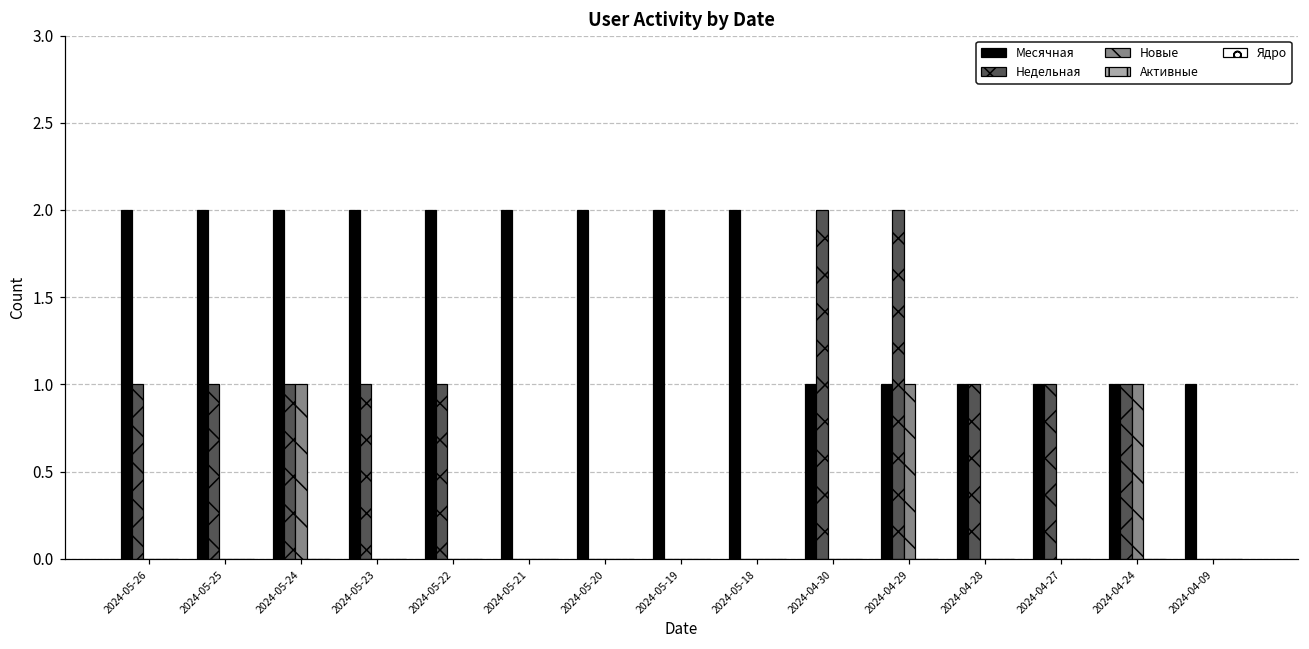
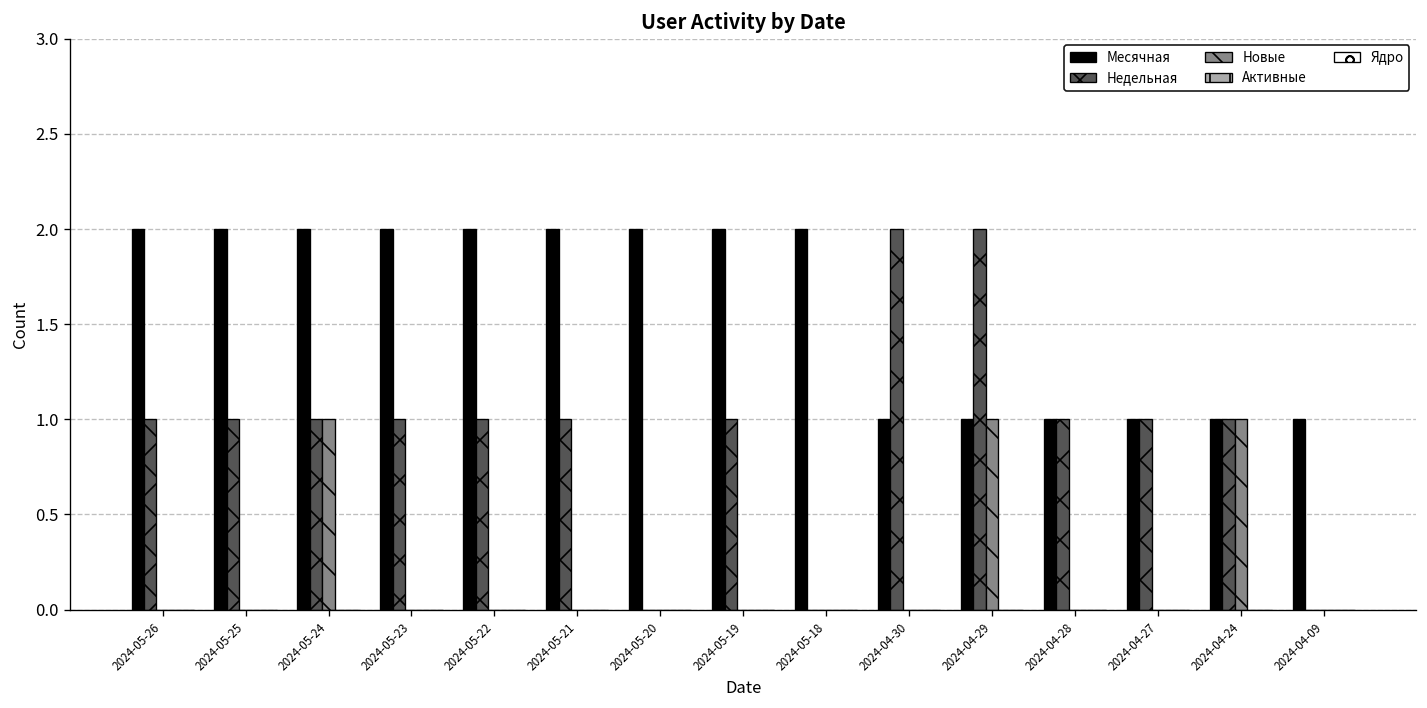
Недельная, 2024-05-21: 0 -> 1
Недельная, 2024-05-19: 0 -> 1
